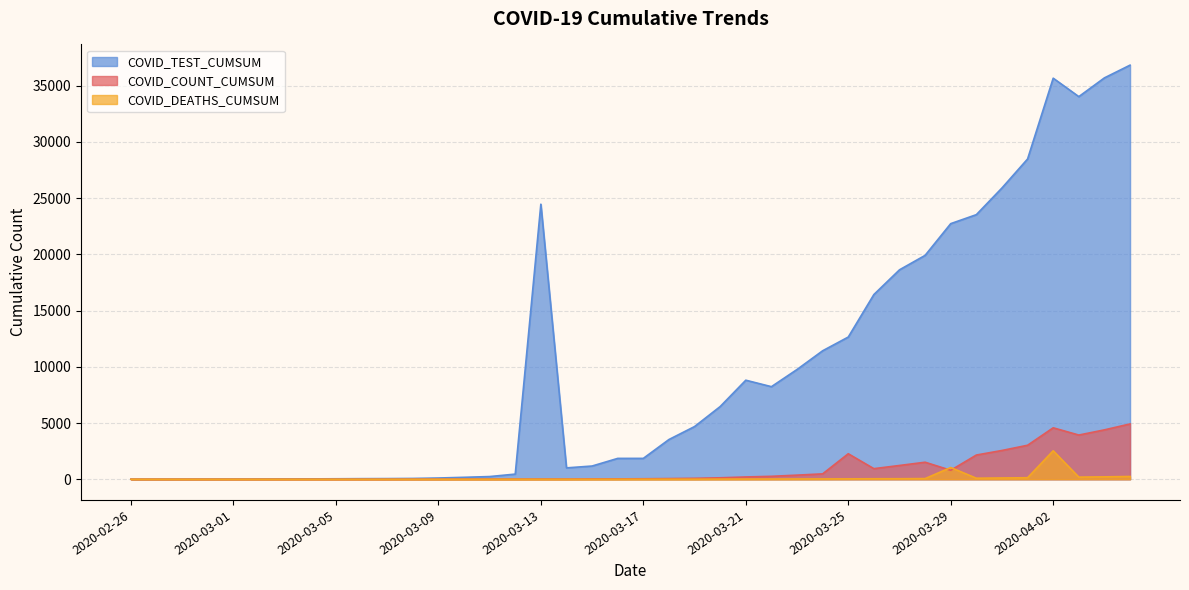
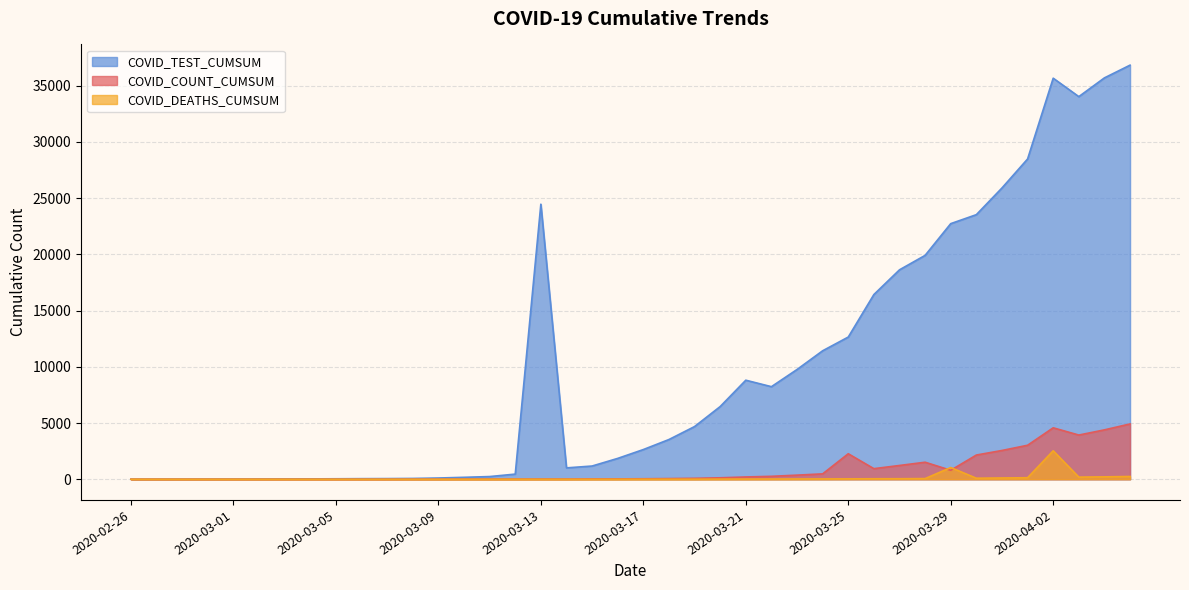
COVID_TEST_CUMSUM, 2020-03-17: 1900 -> 2600
